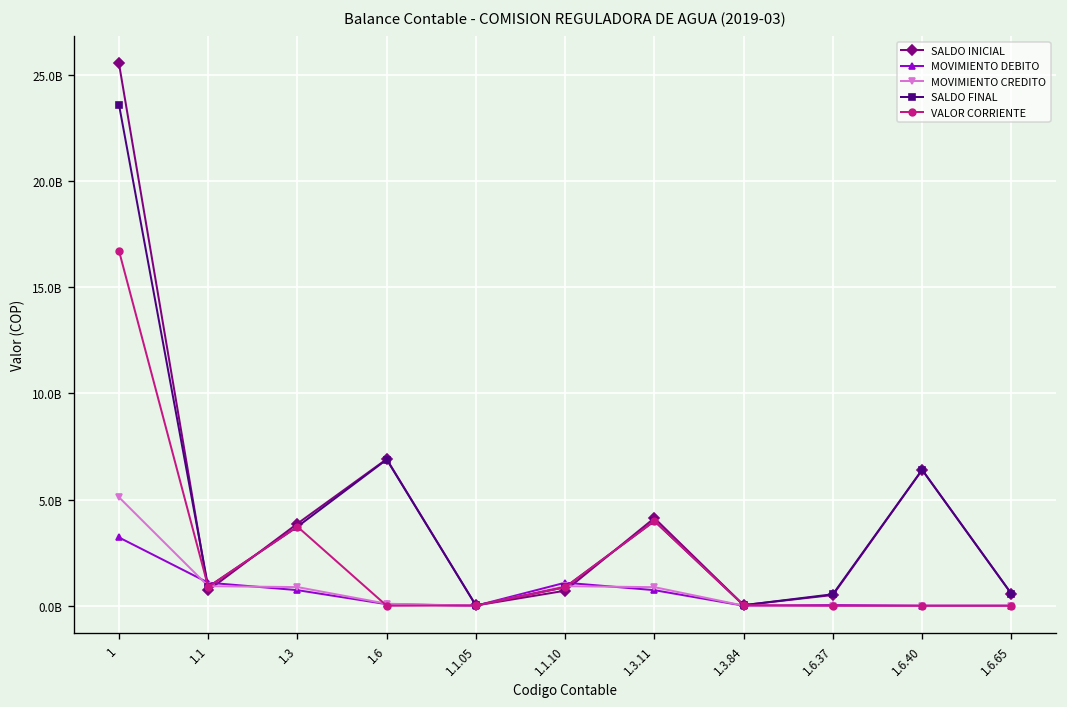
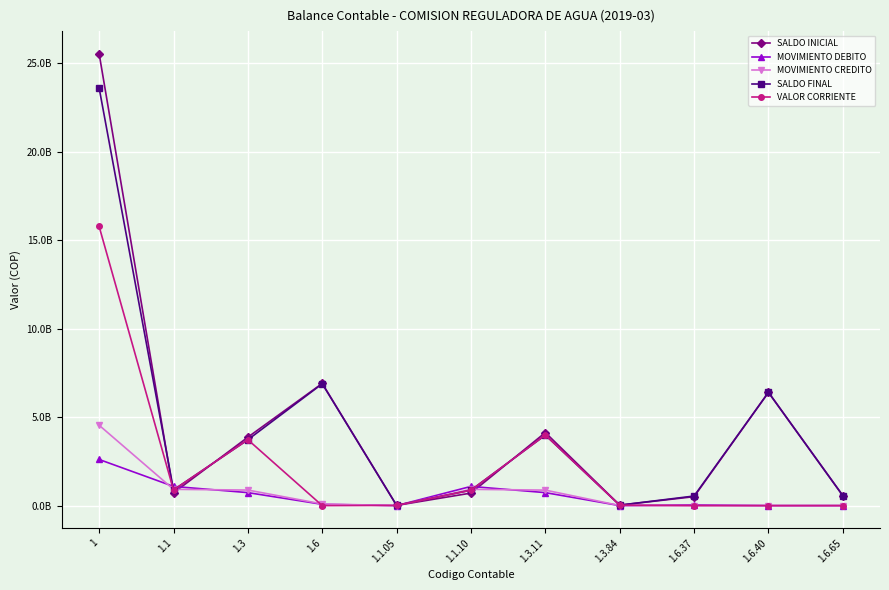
MOVIMIENTO DEBITO, 1: 3200000000 -> 2600000000
MOVIMIENTO CREDITO, 1: 5100000000 -> 4500000000
VALOR CORRIENTE, 1: 16700000000 -> 15800000000
